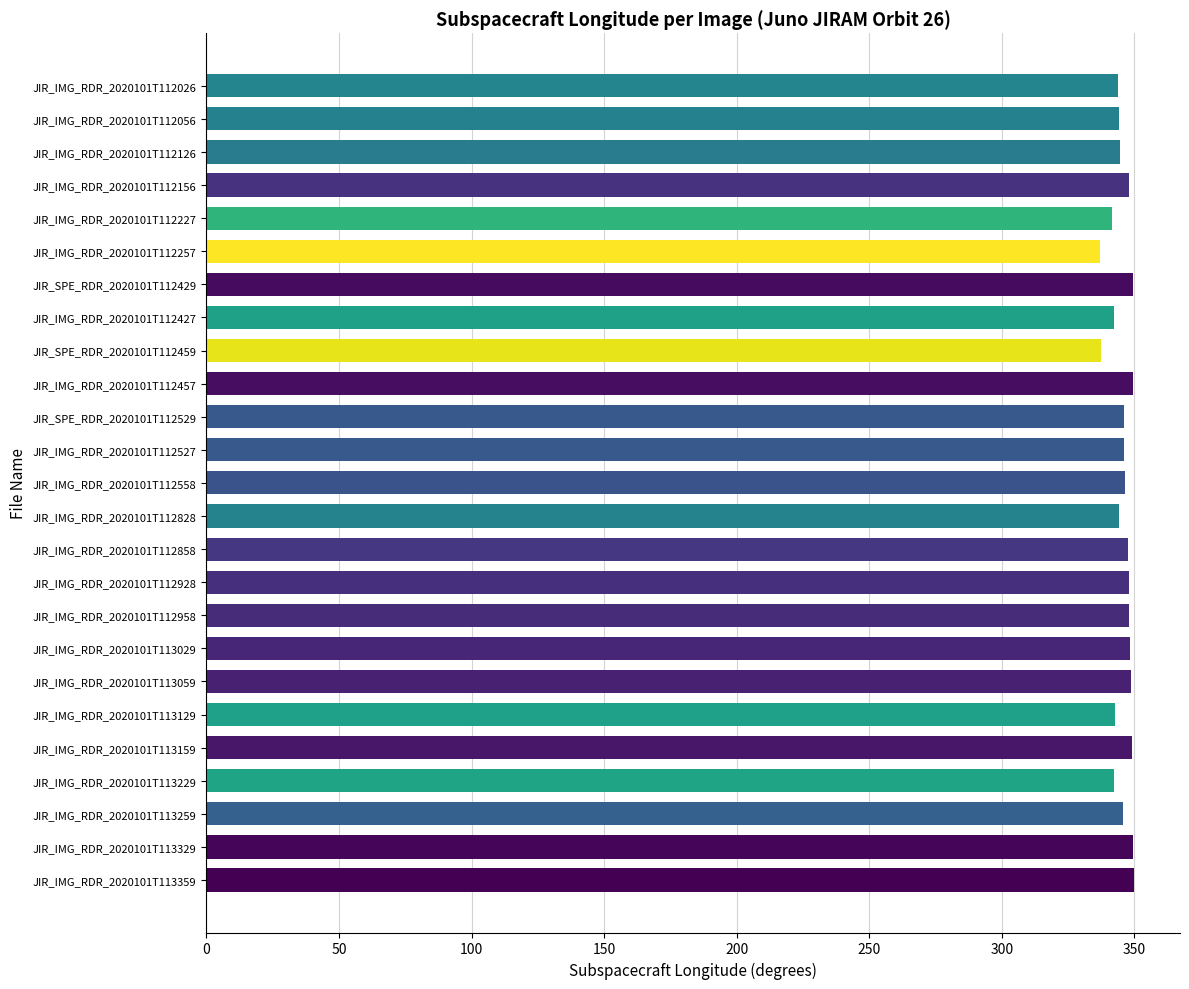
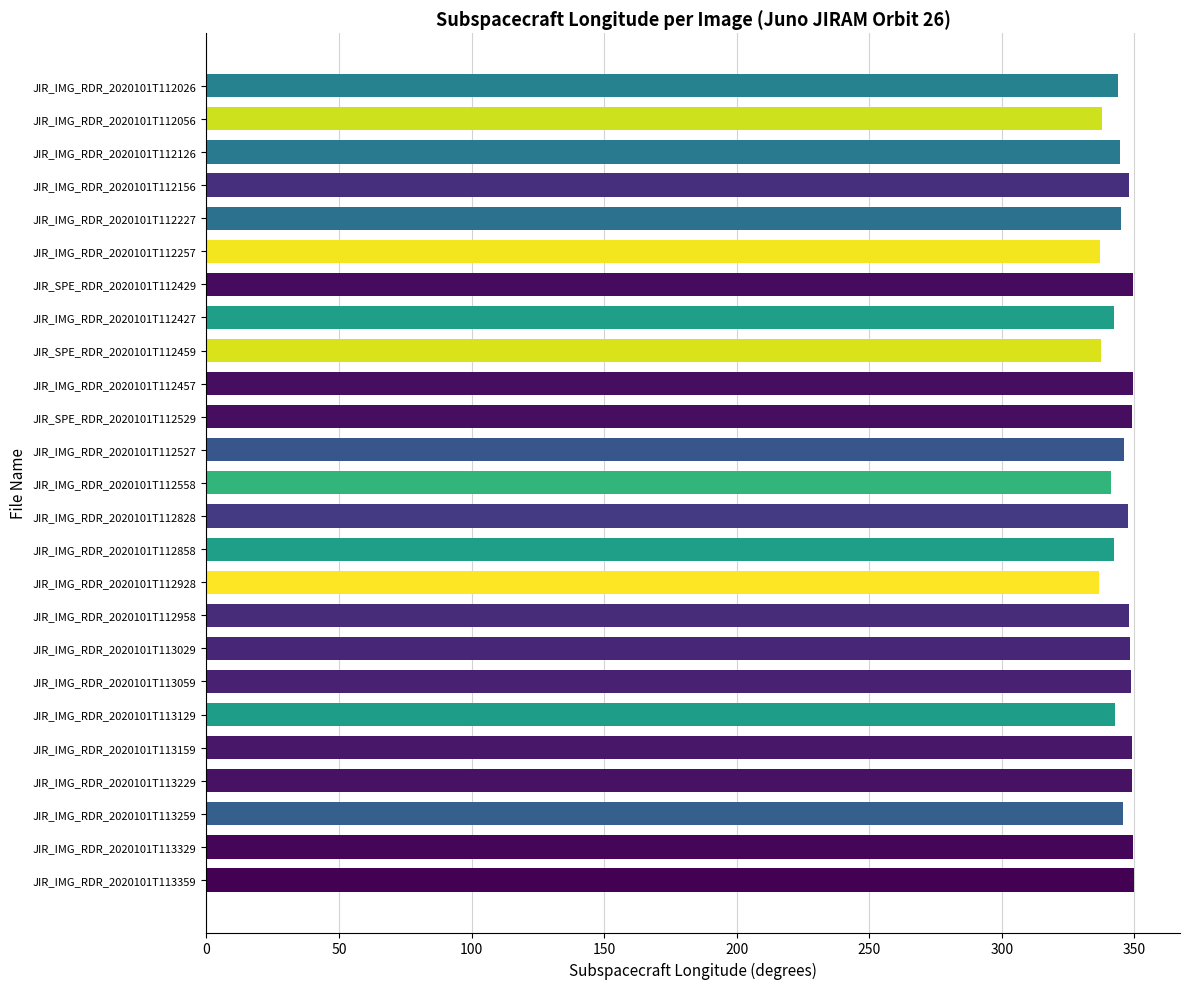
JIR_IMG_RDR_2020101T112056: 344 -> 338
JIR_IMG_RDR_2020101T112227: 341 -> 345
JIR_SPE_RDR_2020101T112529: 346 -> 349
JIR_IMG_RDR_2020101T112558: 346 -> 341
JIR_IMG_RDR_2020101T112828: 344 -> 348
JIR_IMG_RDR_2020101T112858: 348 -> 342
JIR_IMG_RDR_2020101T112928: 348 -> 337
JIR_IMG_RDR_2020101T113229: 342 -> 349
